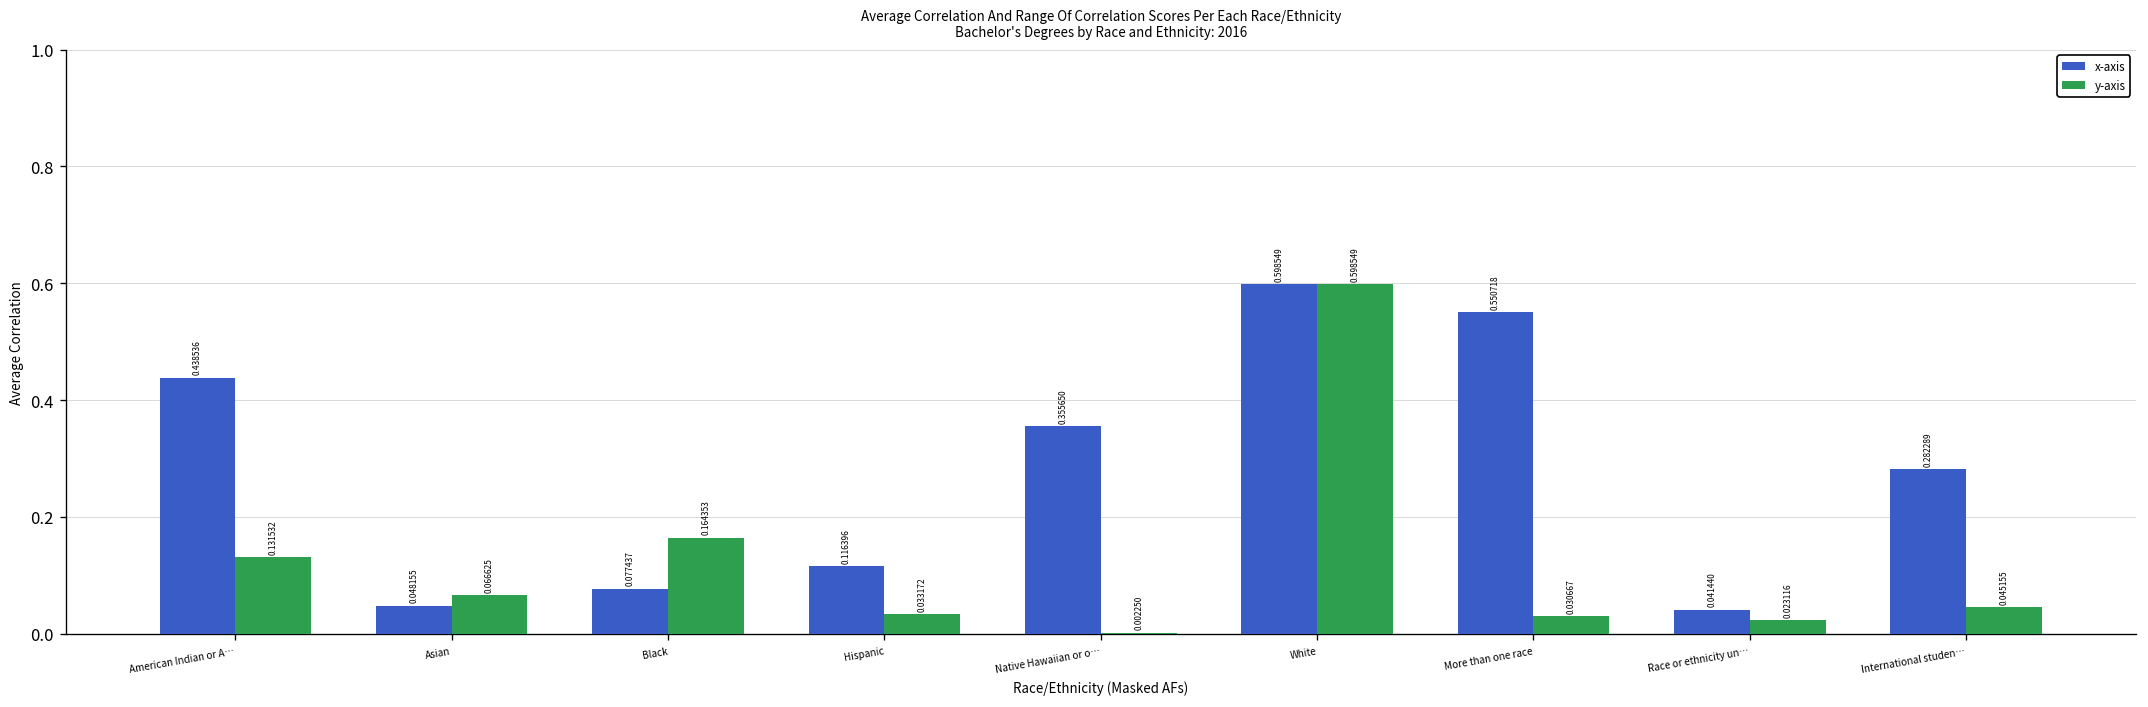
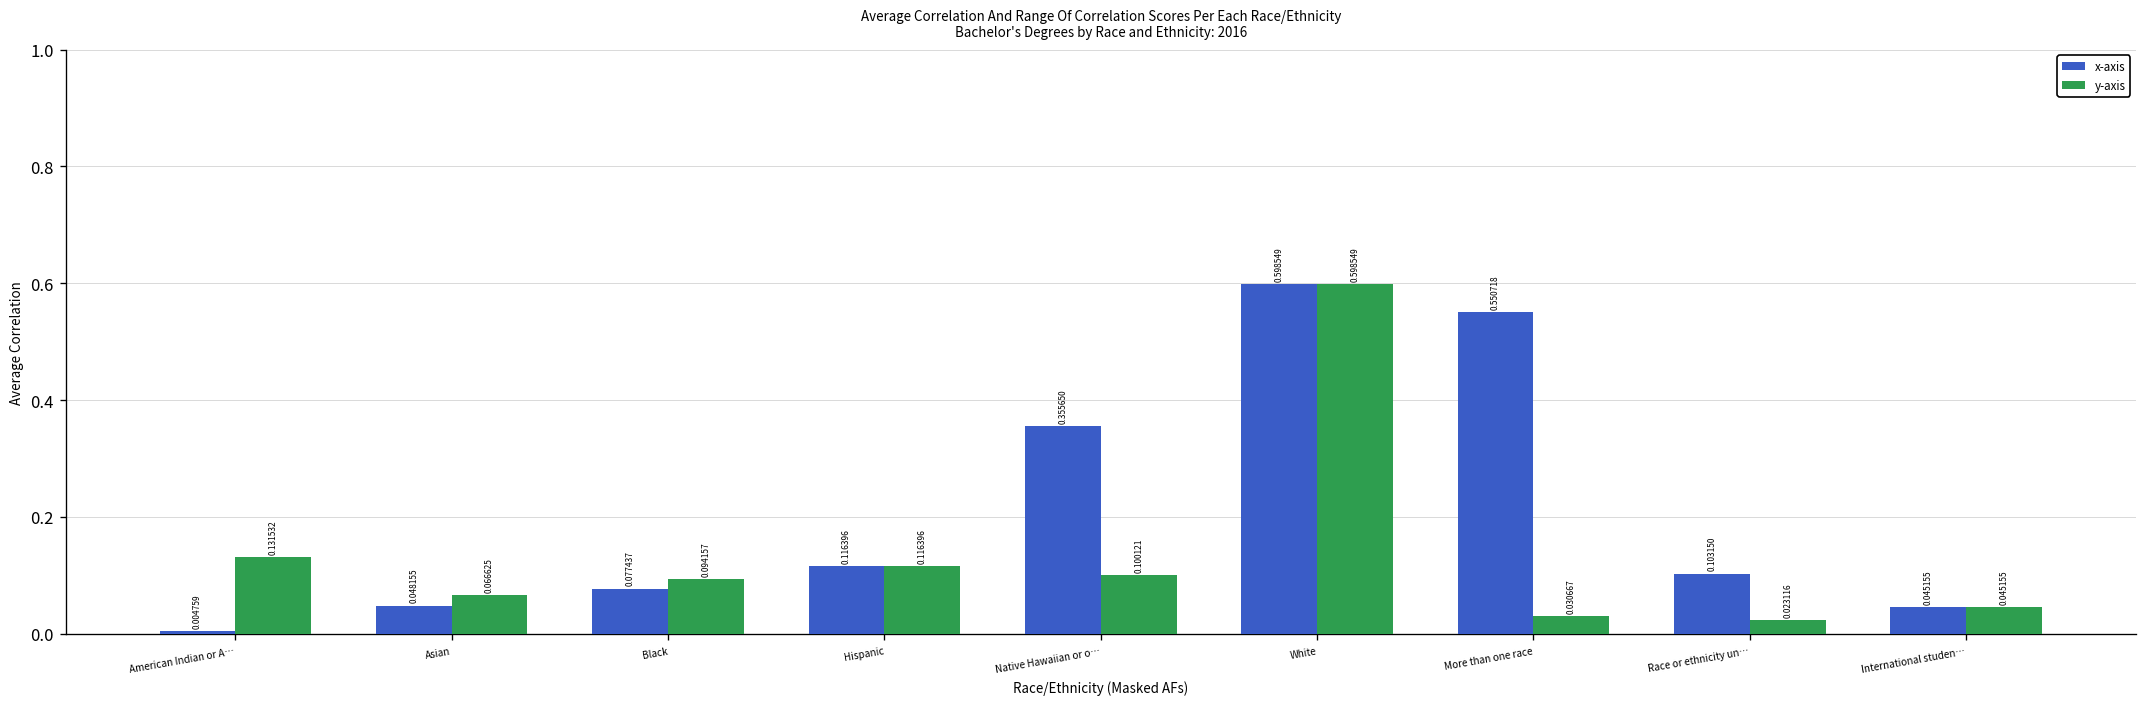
x-axis, American Indian or A…: 0.438536 -> 0.004759
y-axis, Black: 0.164353 -> 0.094157
y-axis, Hispanic: 0.033172 -> 0.116396
y-axis, Native Hawaiian or o…: 0.002250 -> 0.100121
x-axis, Race or ethnicity un…: 0.041440 -> 0.103150
x-axis, International studen…: 0.282289 -> 0.045155
